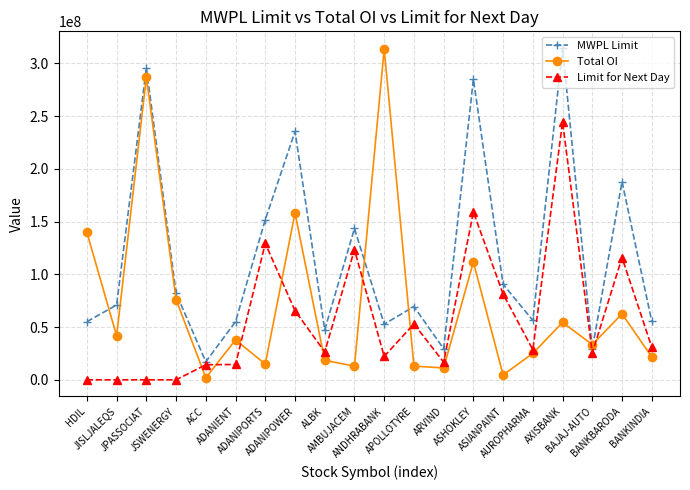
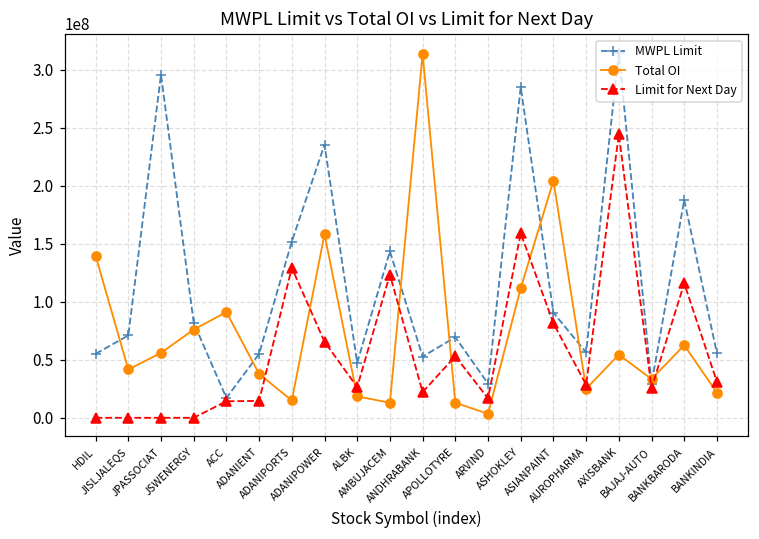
Total OI, JPASSOCIAT: 287000000 -> 56000000
Total OI, ACC: 2000000 -> 91000000
Total OI, ARVIND: 11000000 -> 3000000
Total OI, ASIANPAINT: 5000000 -> 204000000
